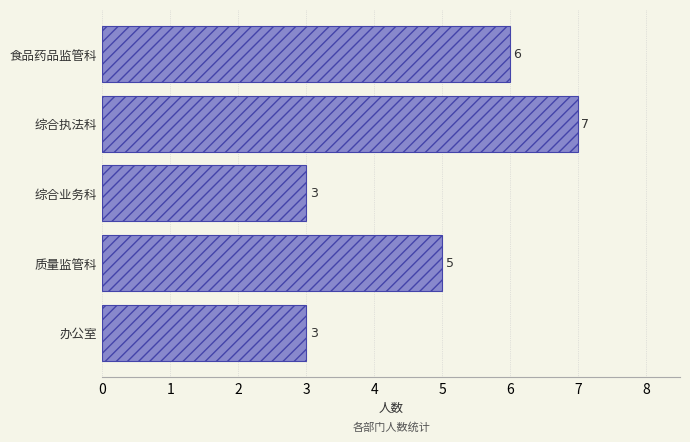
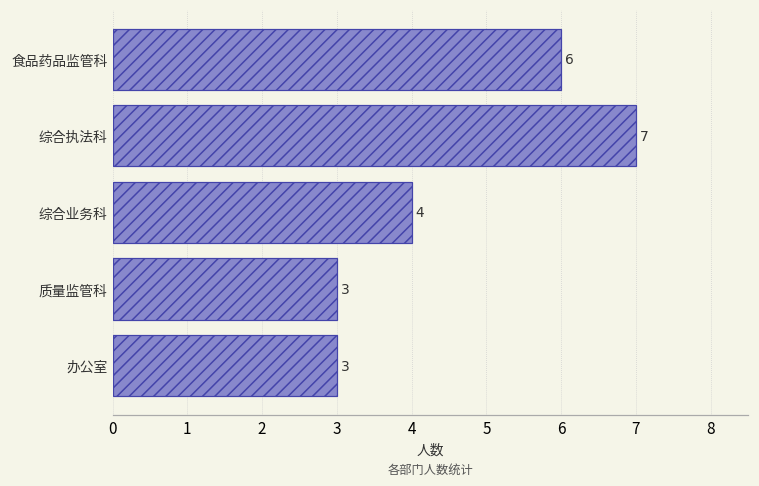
综合业务科: 3 -> 4
质量监管科: 5 -> 3
